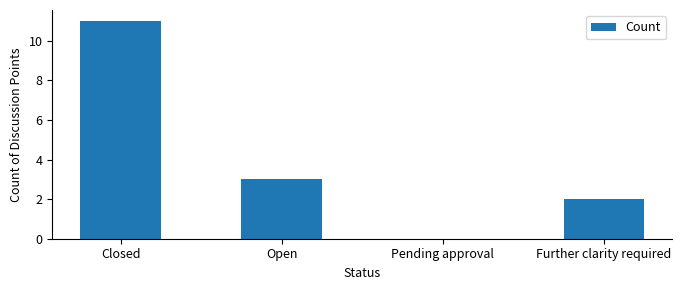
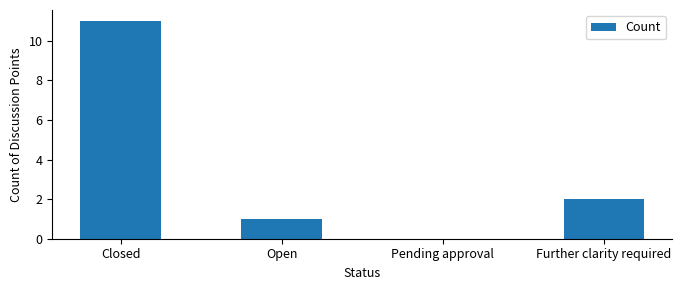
Open: 3 -> 1
